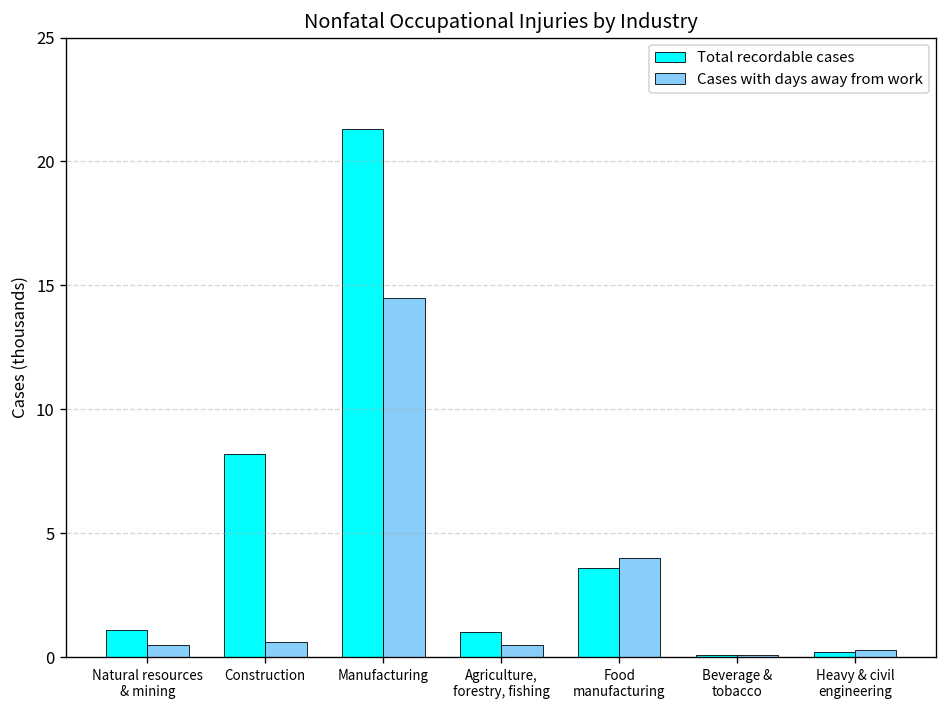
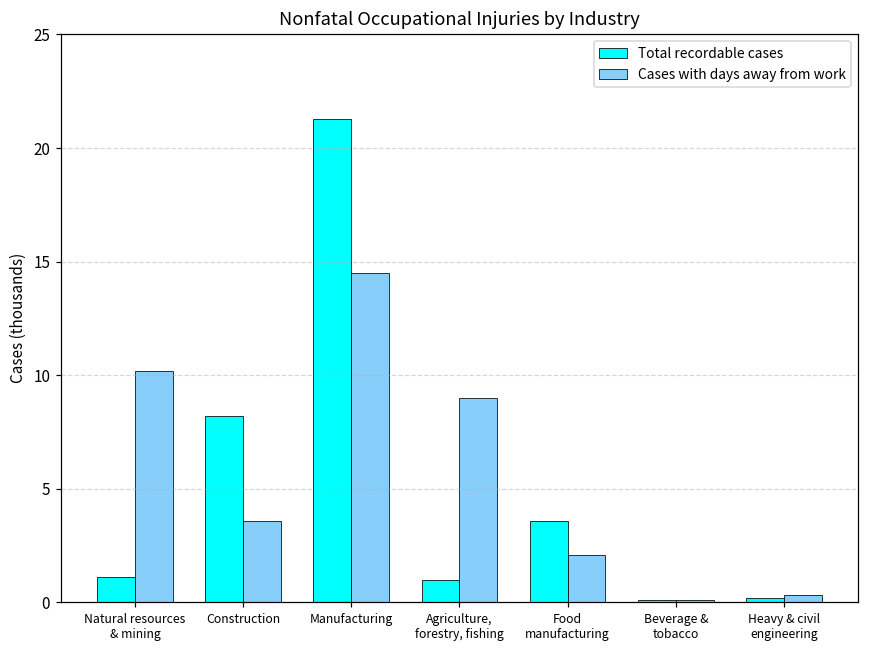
Cases with days away from work, Natural resources & mining: 0.5 -> 10.2
Cases with days away from work, Construction: 0.6 -> 3.6
Cases with days away from work, Agriculture, forestry, fishing: 0.5 -> 9.0
Cases with days away from work, Food manufacturing: 4.0 -> 2.1
